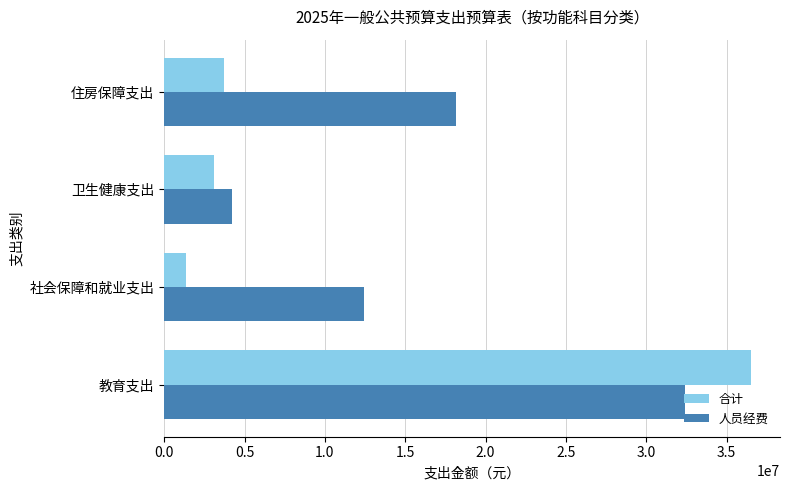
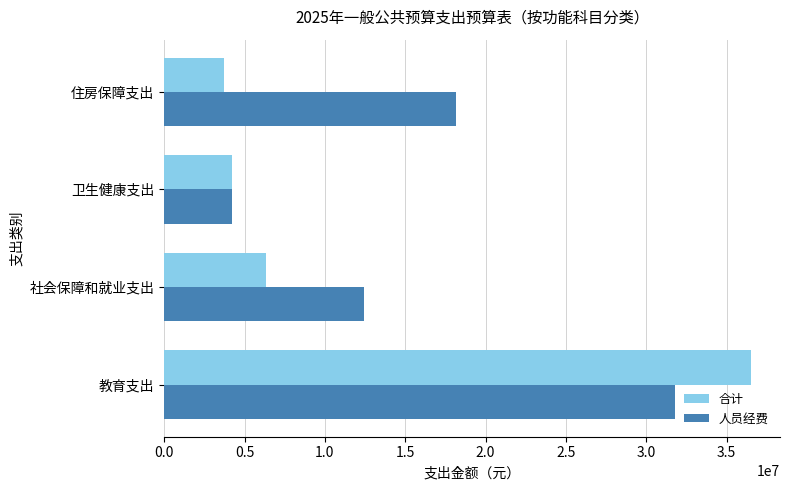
合计, 卫生健康支出: 3100000 -> 4200000
合计, 社会保障和就业支出: 1300000 -> 6300000
人员经费, 教育支出: 32400000 -> 31800000
